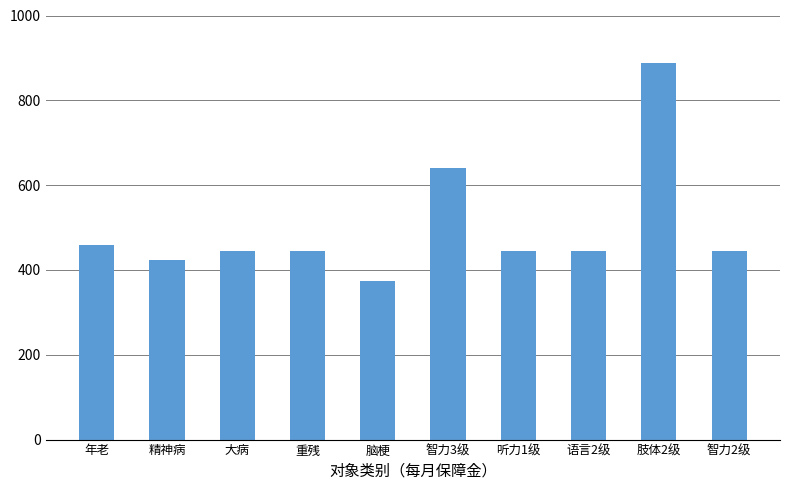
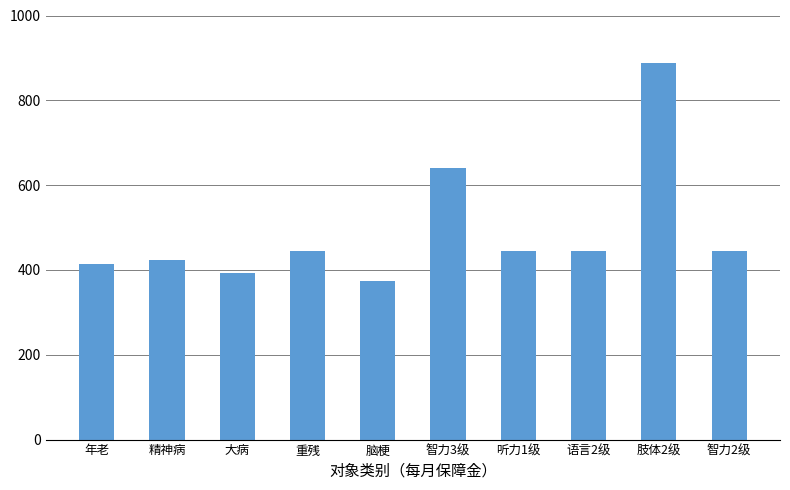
年老: 460 -> 410
大病: 440 -> 390
